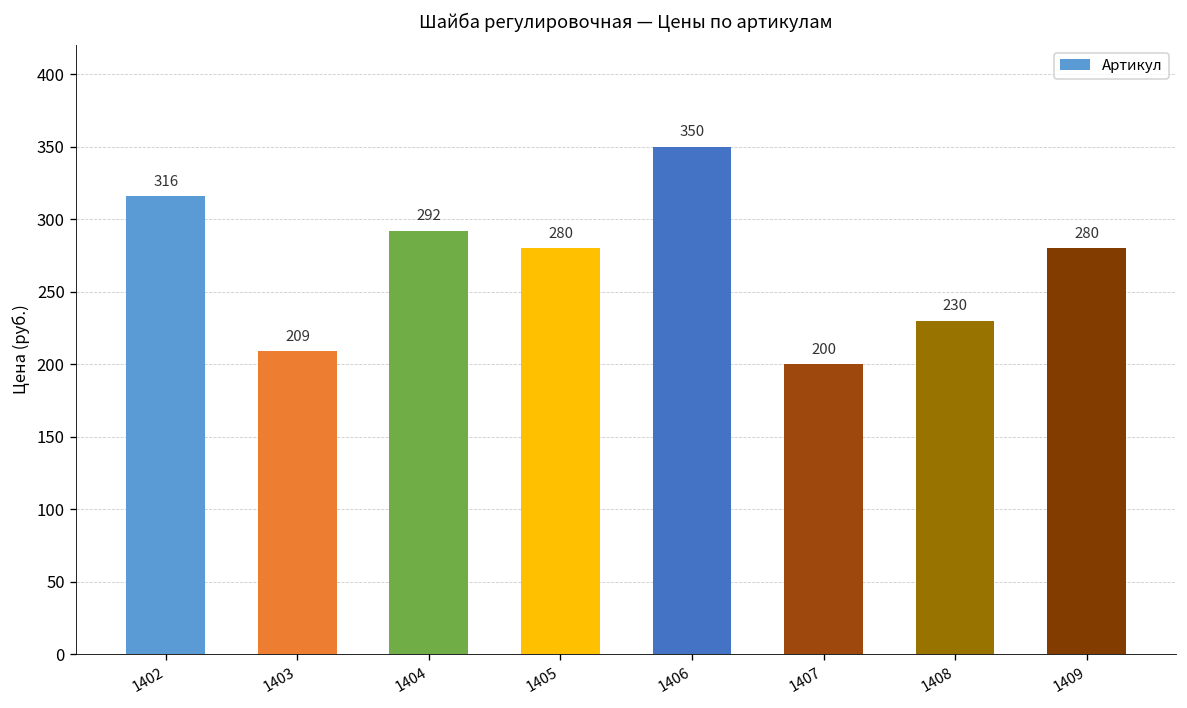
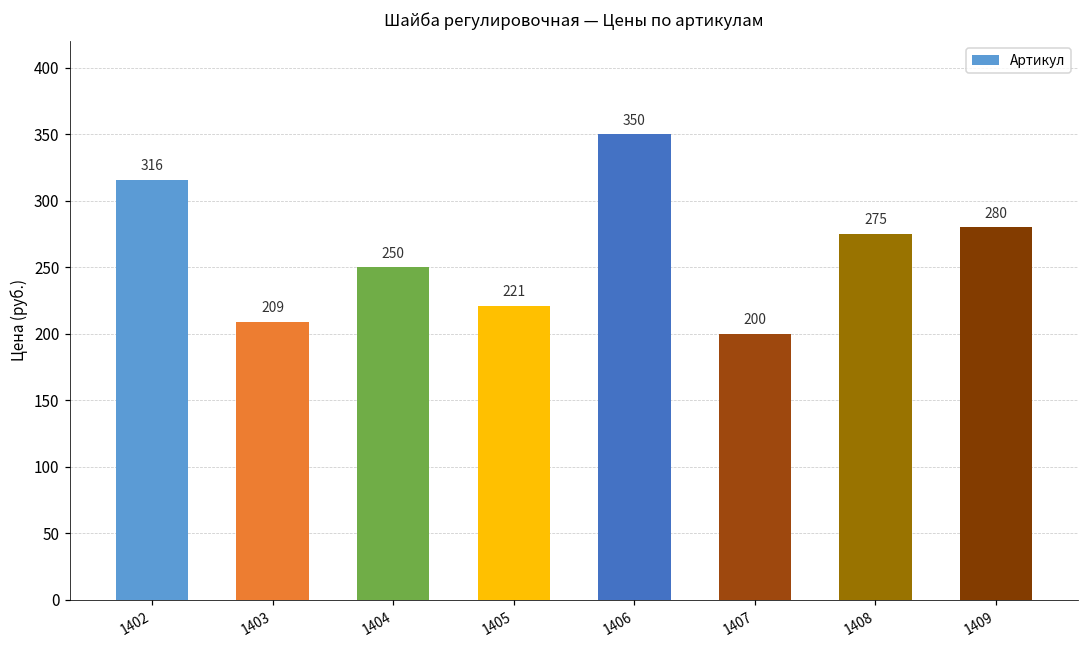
1404: 292 -> 250
1405: 280 -> 221
1408: 230 -> 275
